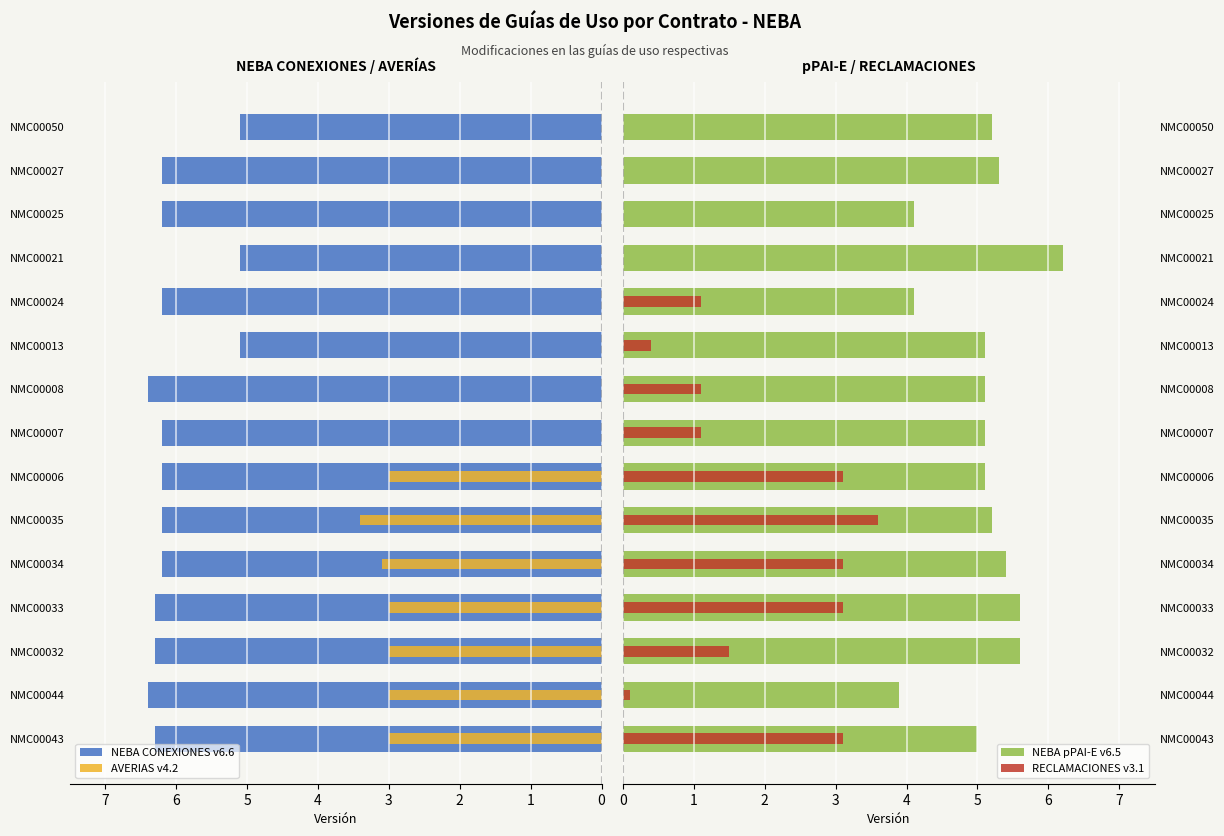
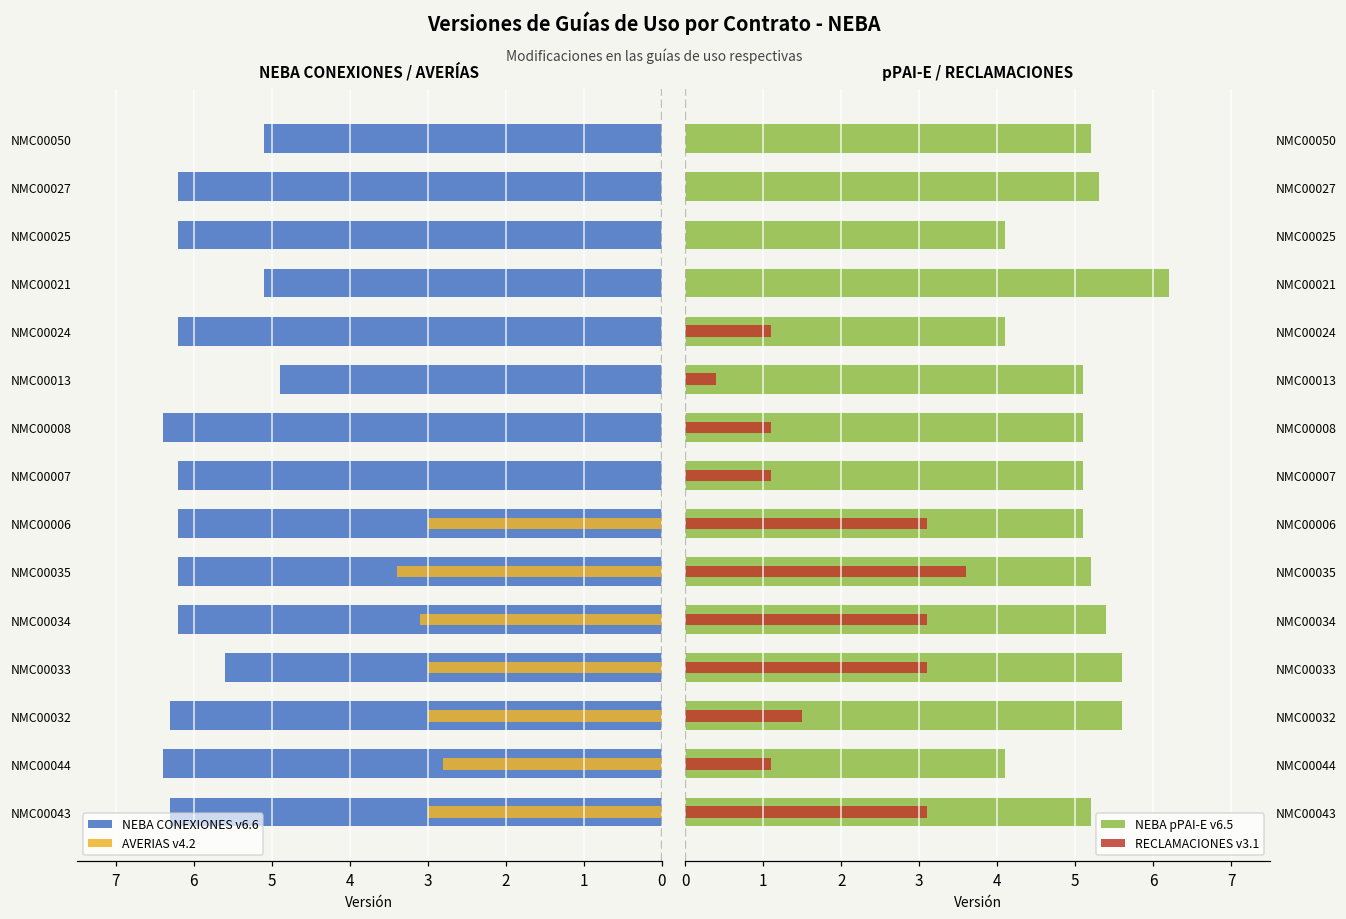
NEBA CONEXIONES / AVERÍAS, NEBA CONEXIONES v6.6, NMC00013: 5.1 -> 4.9
NEBA CONEXIONES / AVERÍAS, NEBA CONEXIONES v6.6, NMC00033: 6.3 -> 5.6
NEBA CONEXIONES / AVERÍAS, AVERIAS v4.2, NMC00044: 3.0 -> 2.8
pPAI-E / RECLAMACIONES, RECLAMACIONES v3.1, NMC00044: 0.1 -> 1.1
pPAI-E / RECLAMACIONES, NEBA pPAI-E v6.5, NMC00044: 3.9 -> 4.1
pPAI-E / RECLAMACIONES, NEBA pPAI-E v6.5, NMC00043: 5.0 -> 5.2
